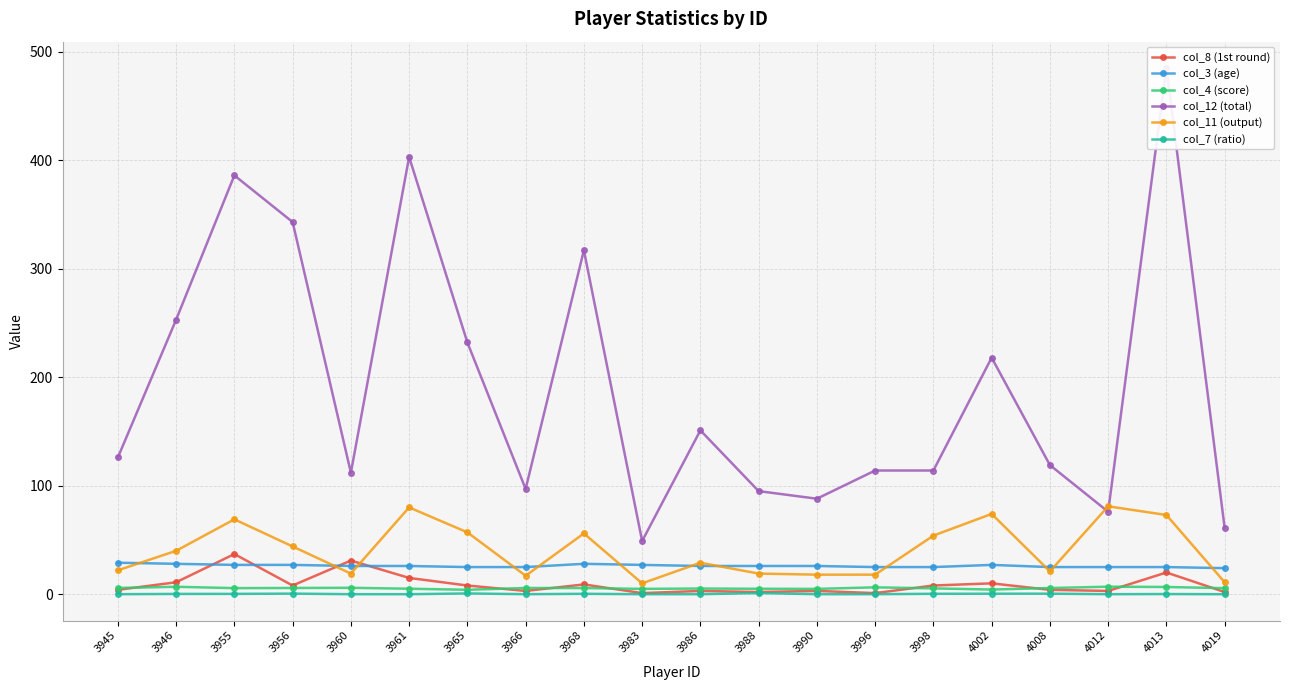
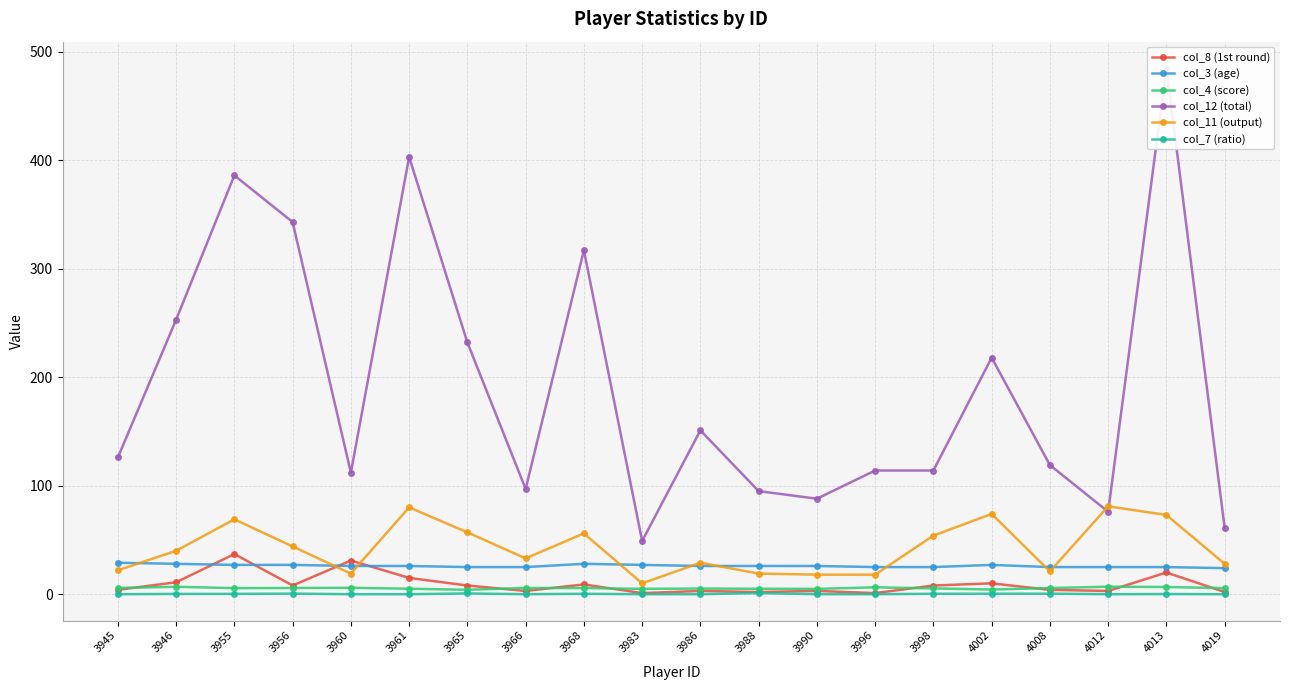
col_11 (output), 3966: 17 -> 33
col_11 (output), 4019: 11 -> 28
